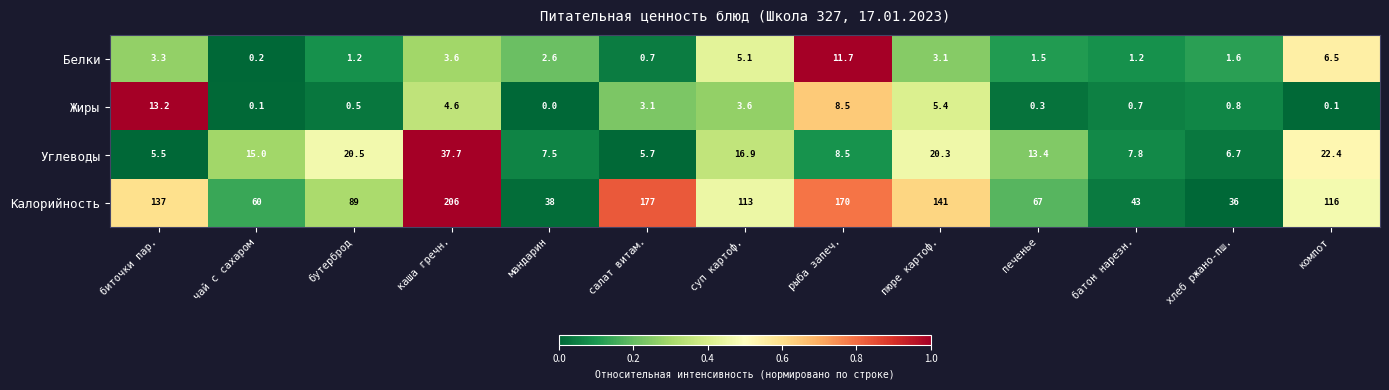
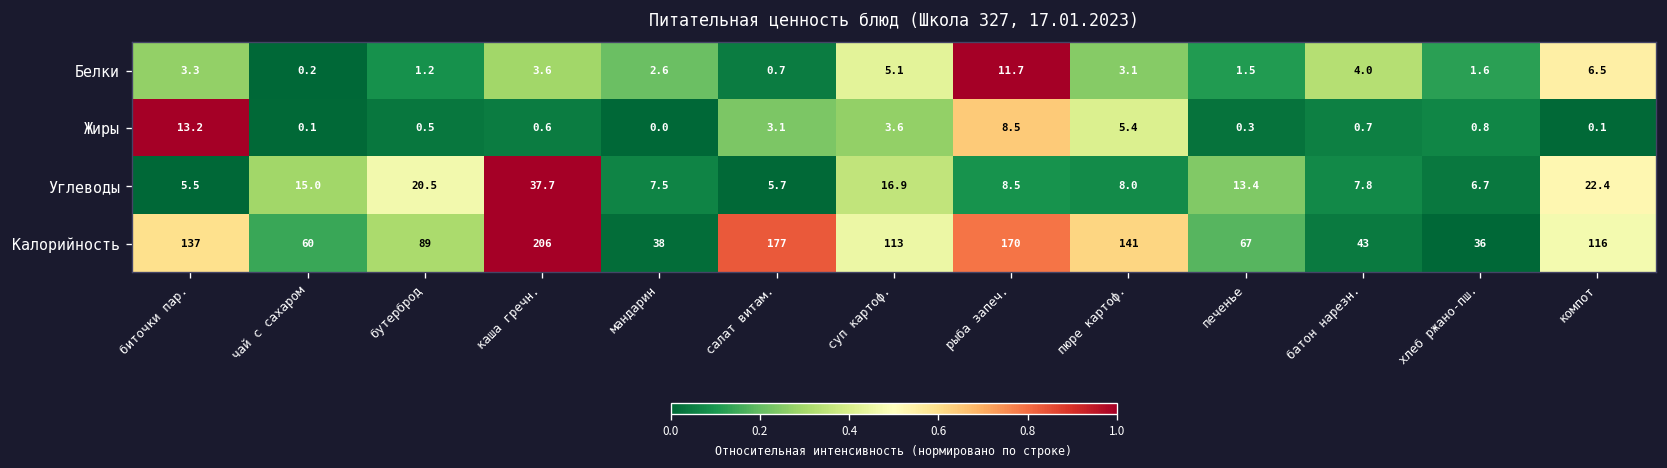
Белки, батон нарезн.: 1.2 -> 4.0
Жиры, каша гречн.: 4.6 -> 0.6
Углеводы, пюре картоф.: 20.3 -> 8.0
